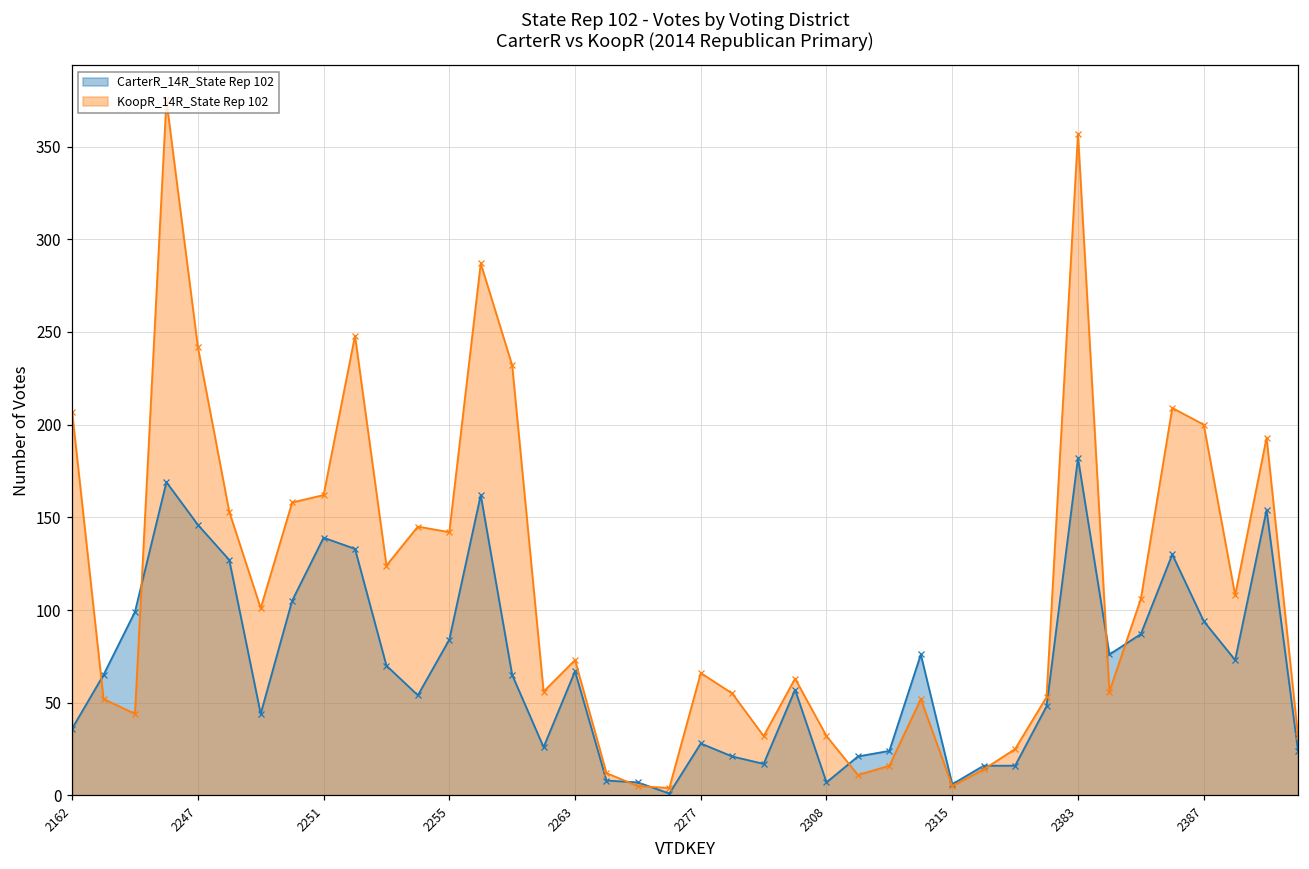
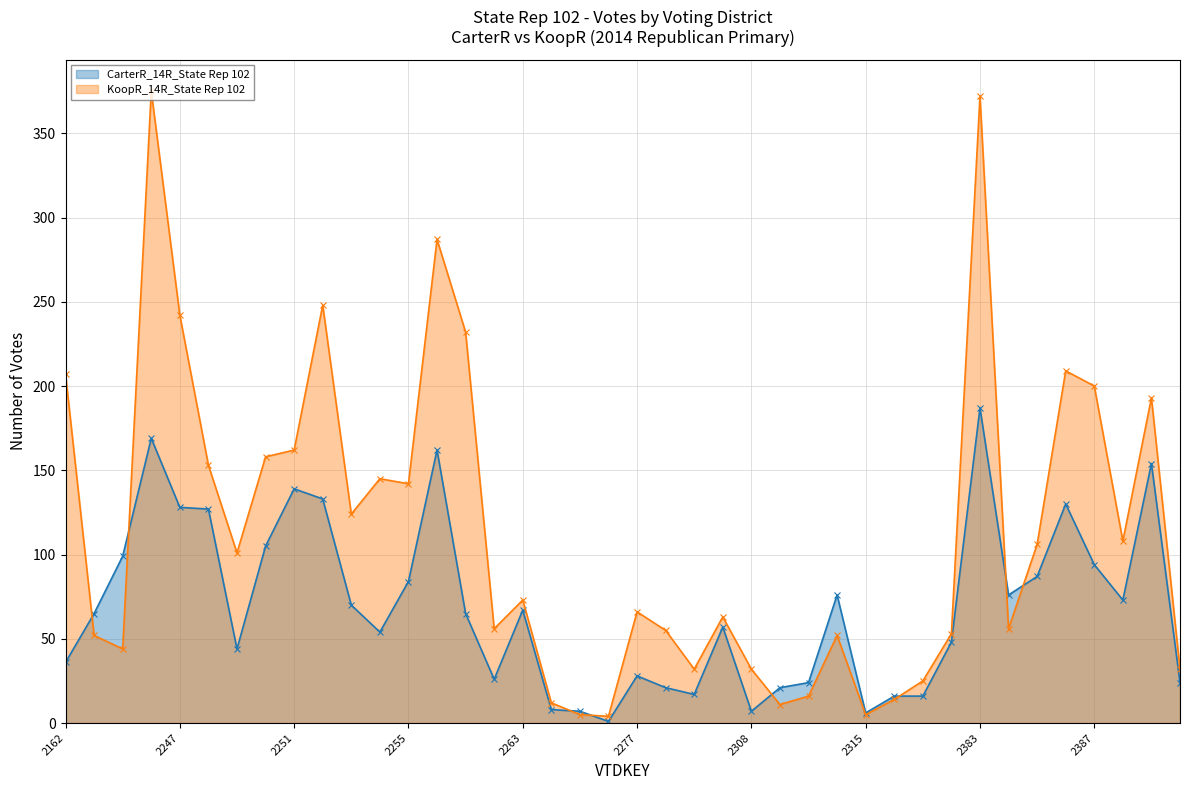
CarterR_14R_State Rep 102, 2247: 146 -> 128
CarterR_14R_State Rep 102, 2383: 182 -> 187
KoopR_14R_State Rep 102, 2383: 357 -> 372
